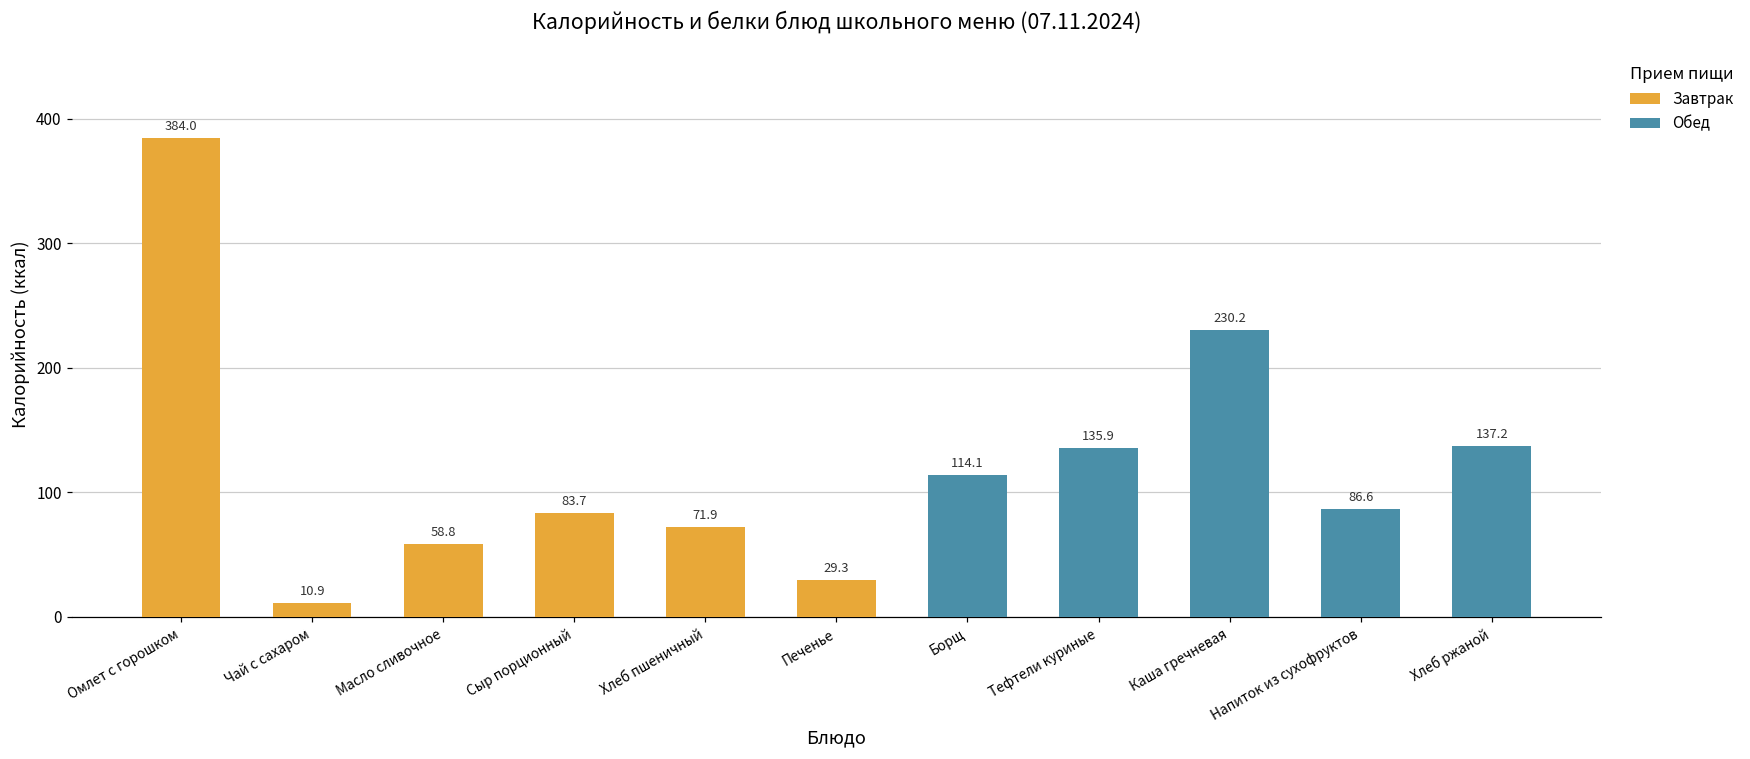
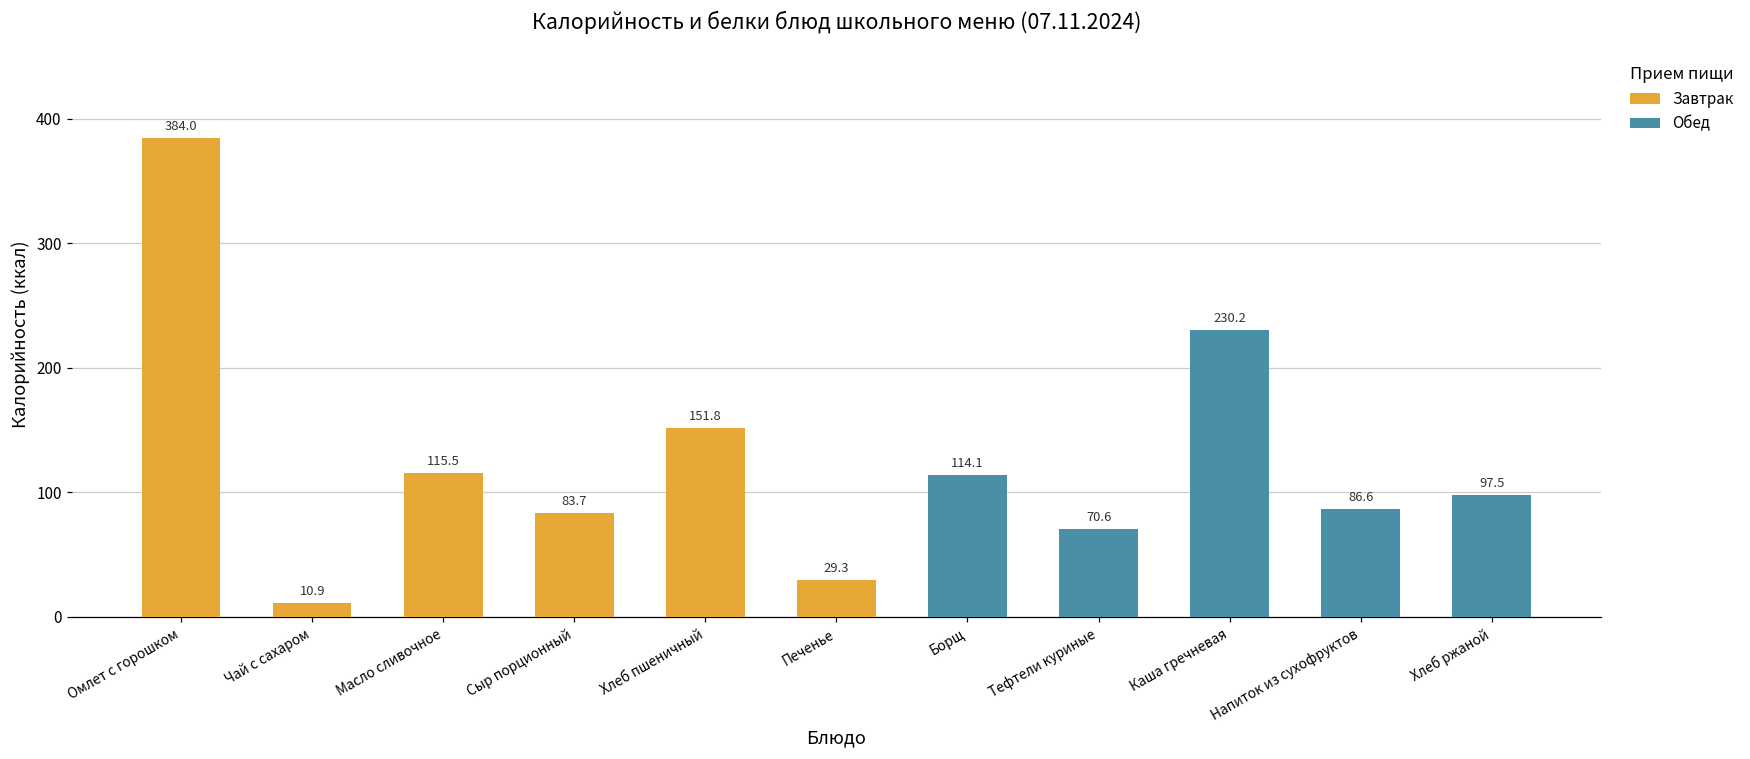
Завтрак, Масло сливочное: 58.8 -> 115.5
Завтрак, Хлеб пшеничный: 71.9 -> 151.8
Обед, Тефтели куриные: 135.9 -> 70.6
Обед, Хлеб ржаной: 137.2 -> 97.5
